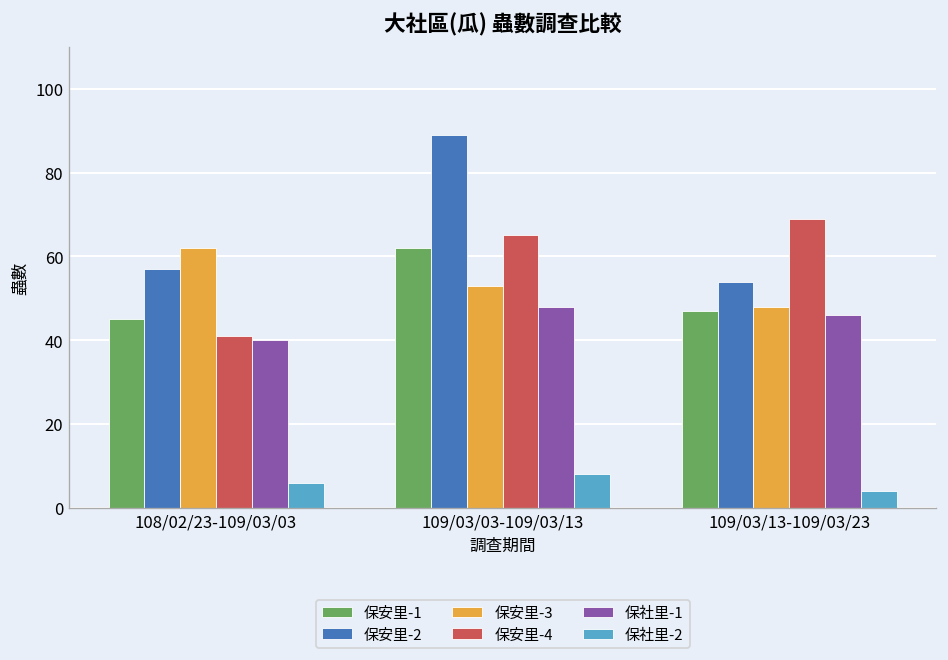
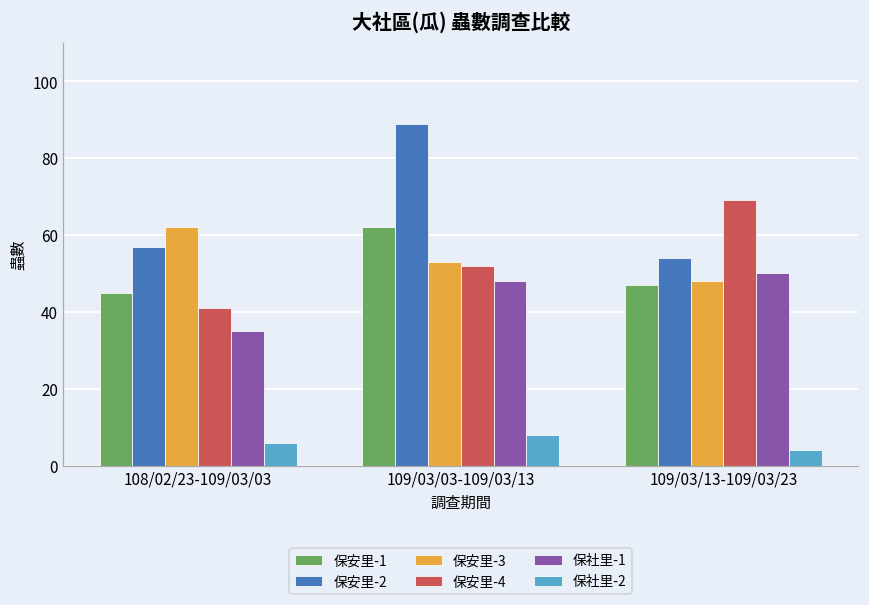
保社里-1, 108/02/23-109/03/03: 40 -> 35
保安里-4, 109/03/03-109/03/13: 65 -> 52
保社里-1, 109/03/13-109/03/23: 46 -> 50
